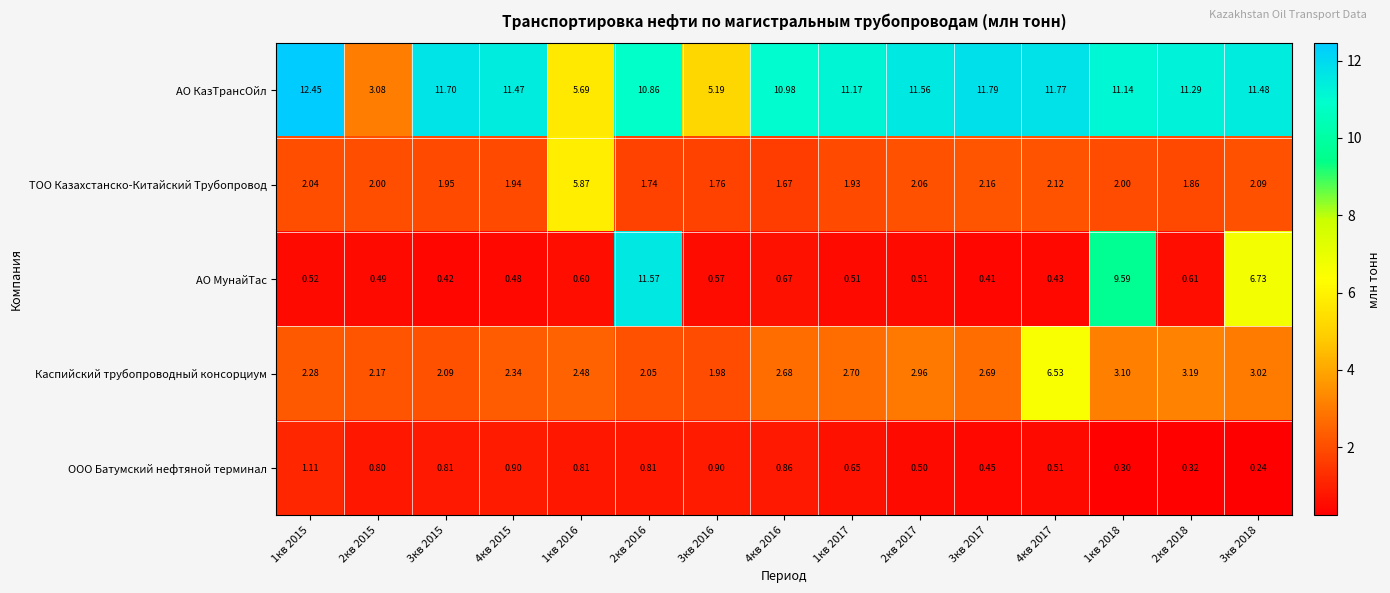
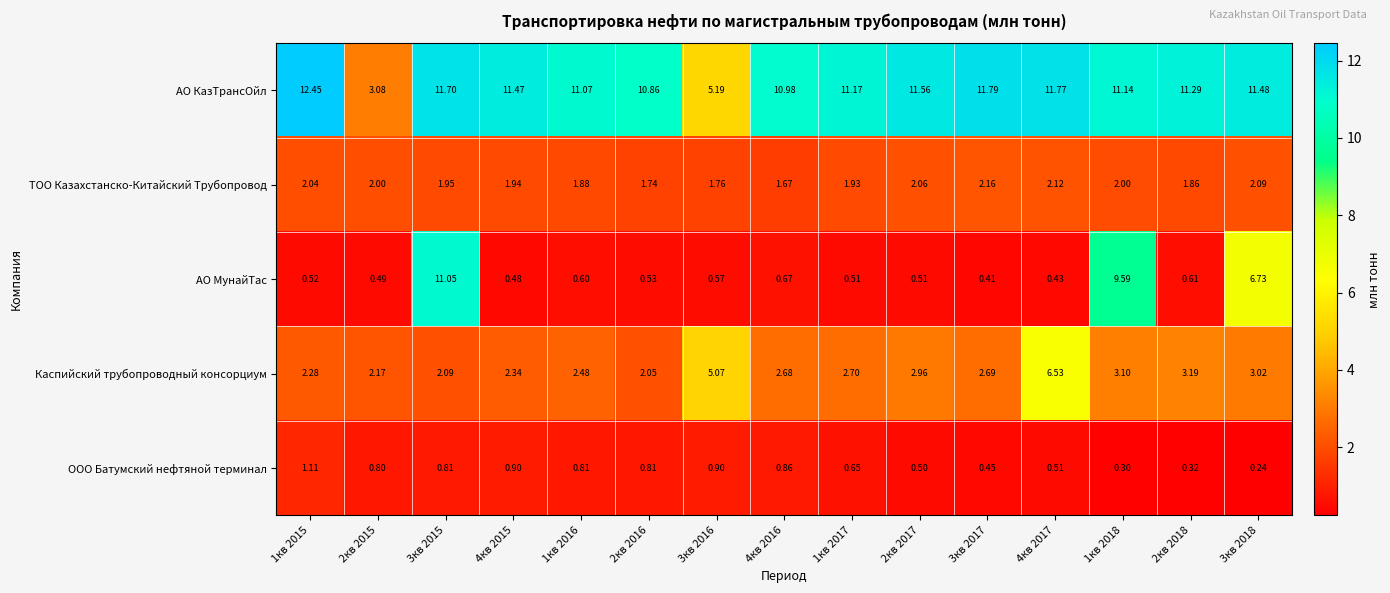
АО КазТрансОйл, 1кв 2016: 5.69 -> 11.07
ТОО Казахстанско-Китайский Трубопровод, 1кв 2016: 5.87 -> 1.88
АО МунайТас, 3кв 2015: 0.42 -> 11.05
АО МунайТас, 2кв 2016: 11.57 -> 0.53
Каспийский трубопроводный консорциум, 3кв 2016: 1.98 -> 5.07
